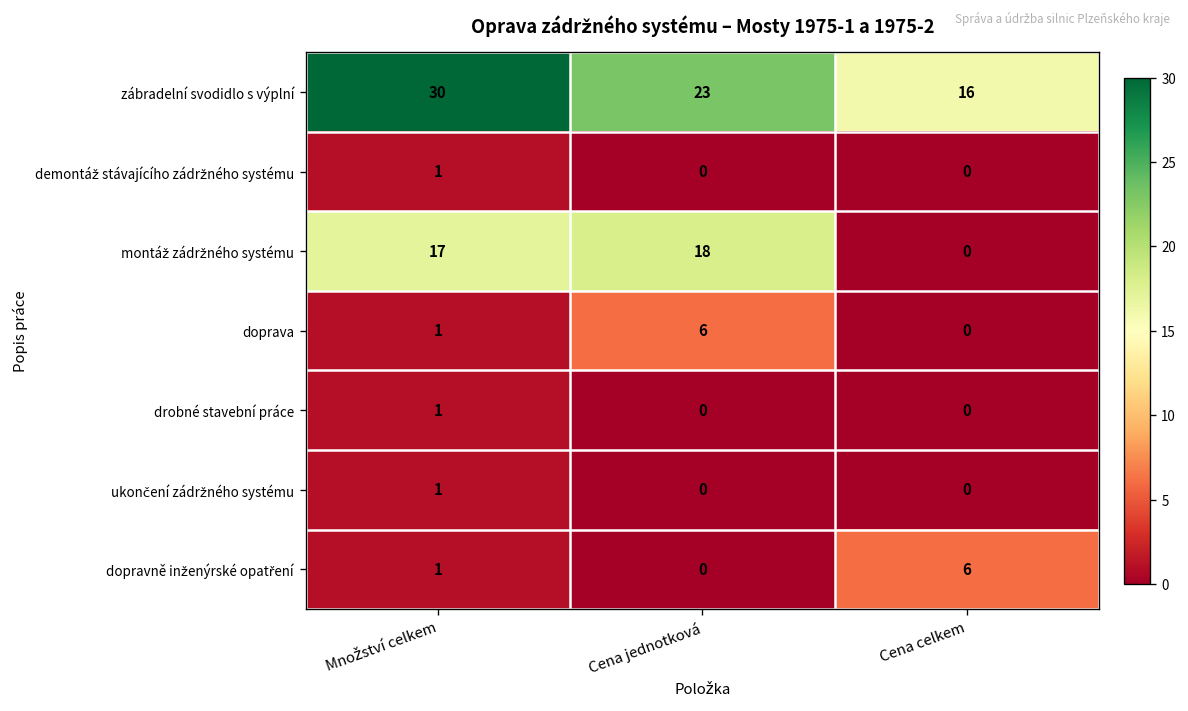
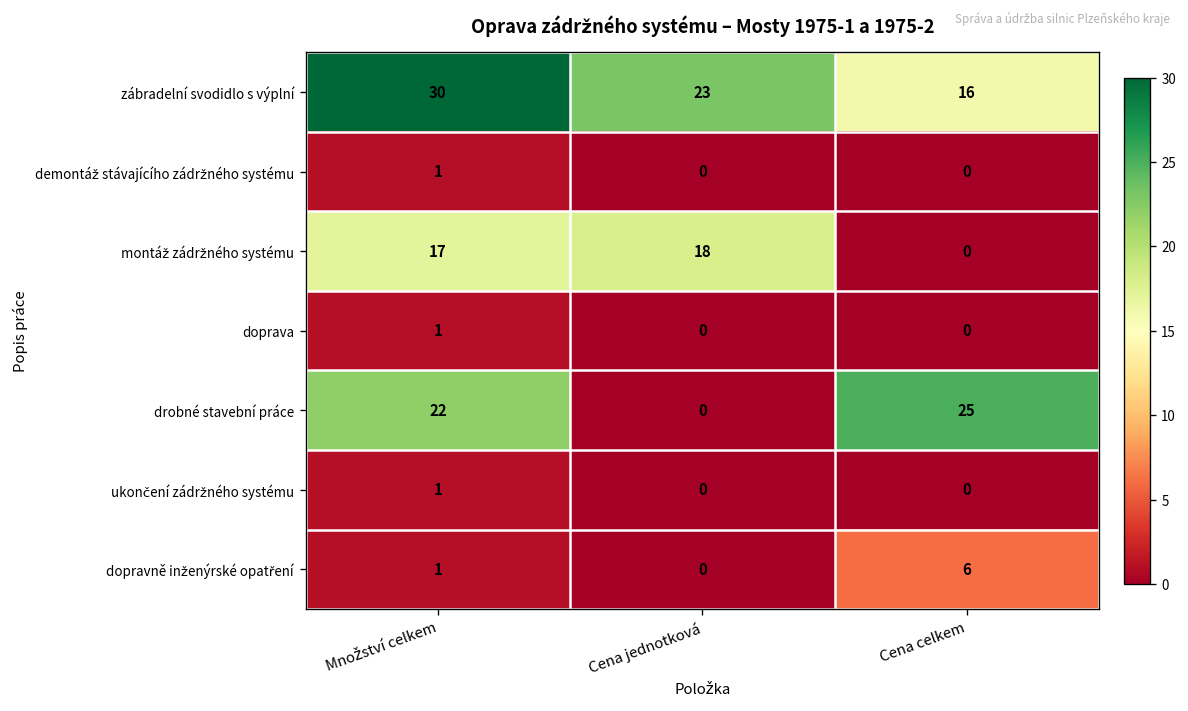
doprava, Cena jednotková: 6 -> 0
drobné stavební práce, Množství celkem: 1 -> 22
drobné stavební práce, Cena celkem: 0 -> 25
